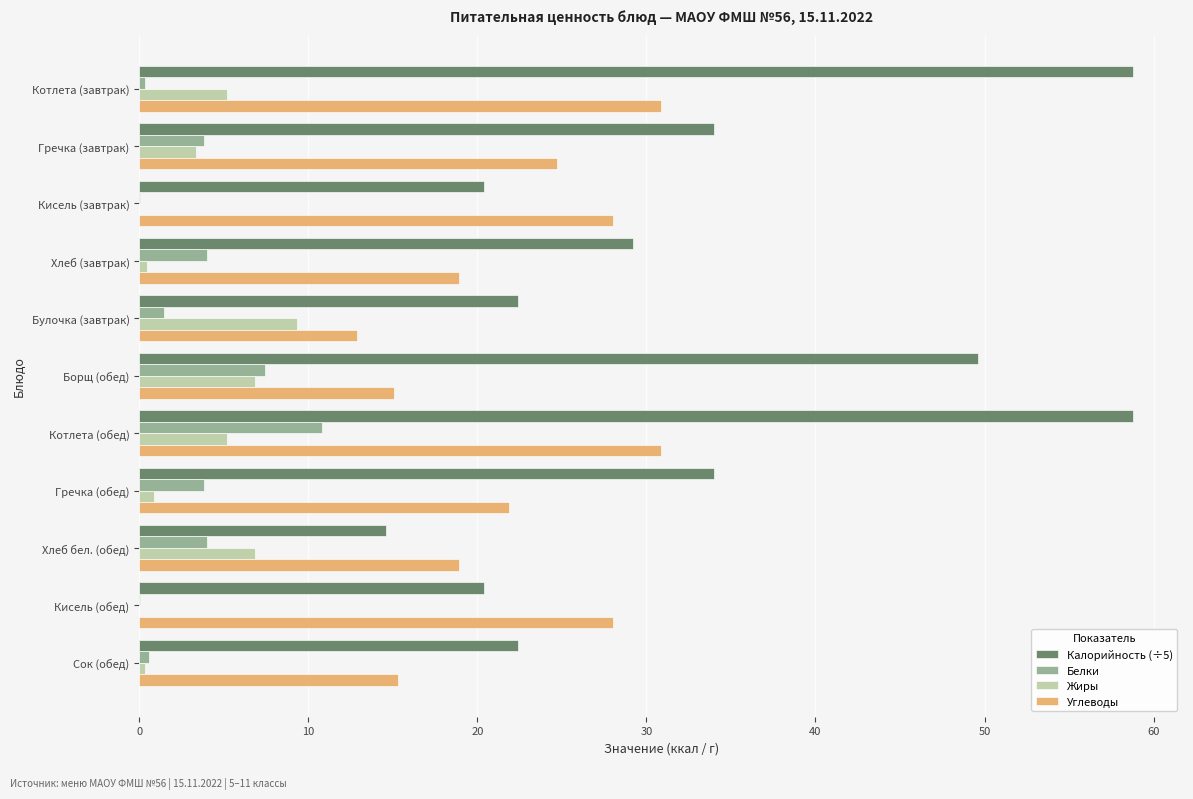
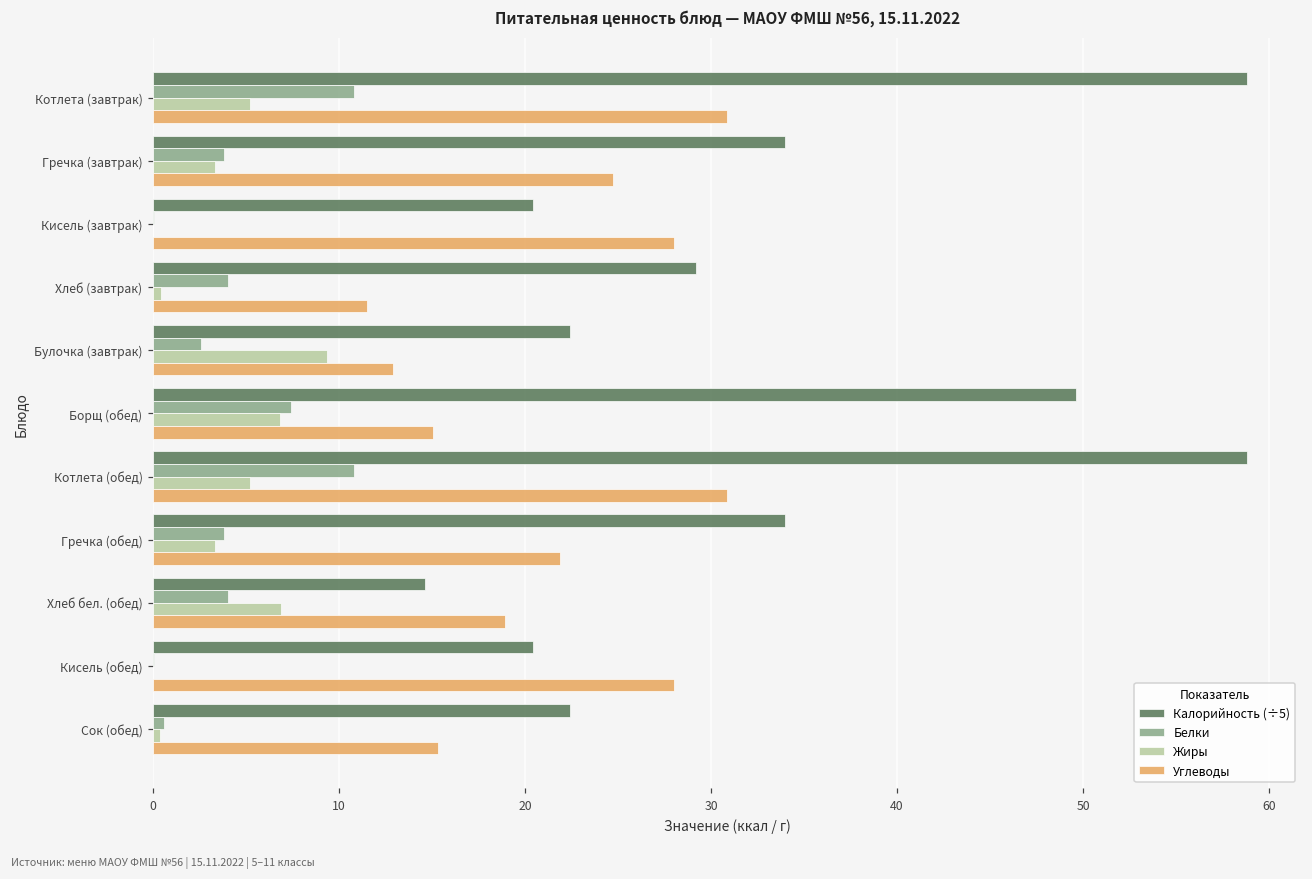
Белки, Котлета (завтрак): 0.3 -> 10.8
Углеводы, Хлеб (завтрак): 18.9 -> 11.5
Белки, Булочка (завтрак): 1.4 -> 2.6
Жиры, Гречка (обед): 0.9 -> 3.3
